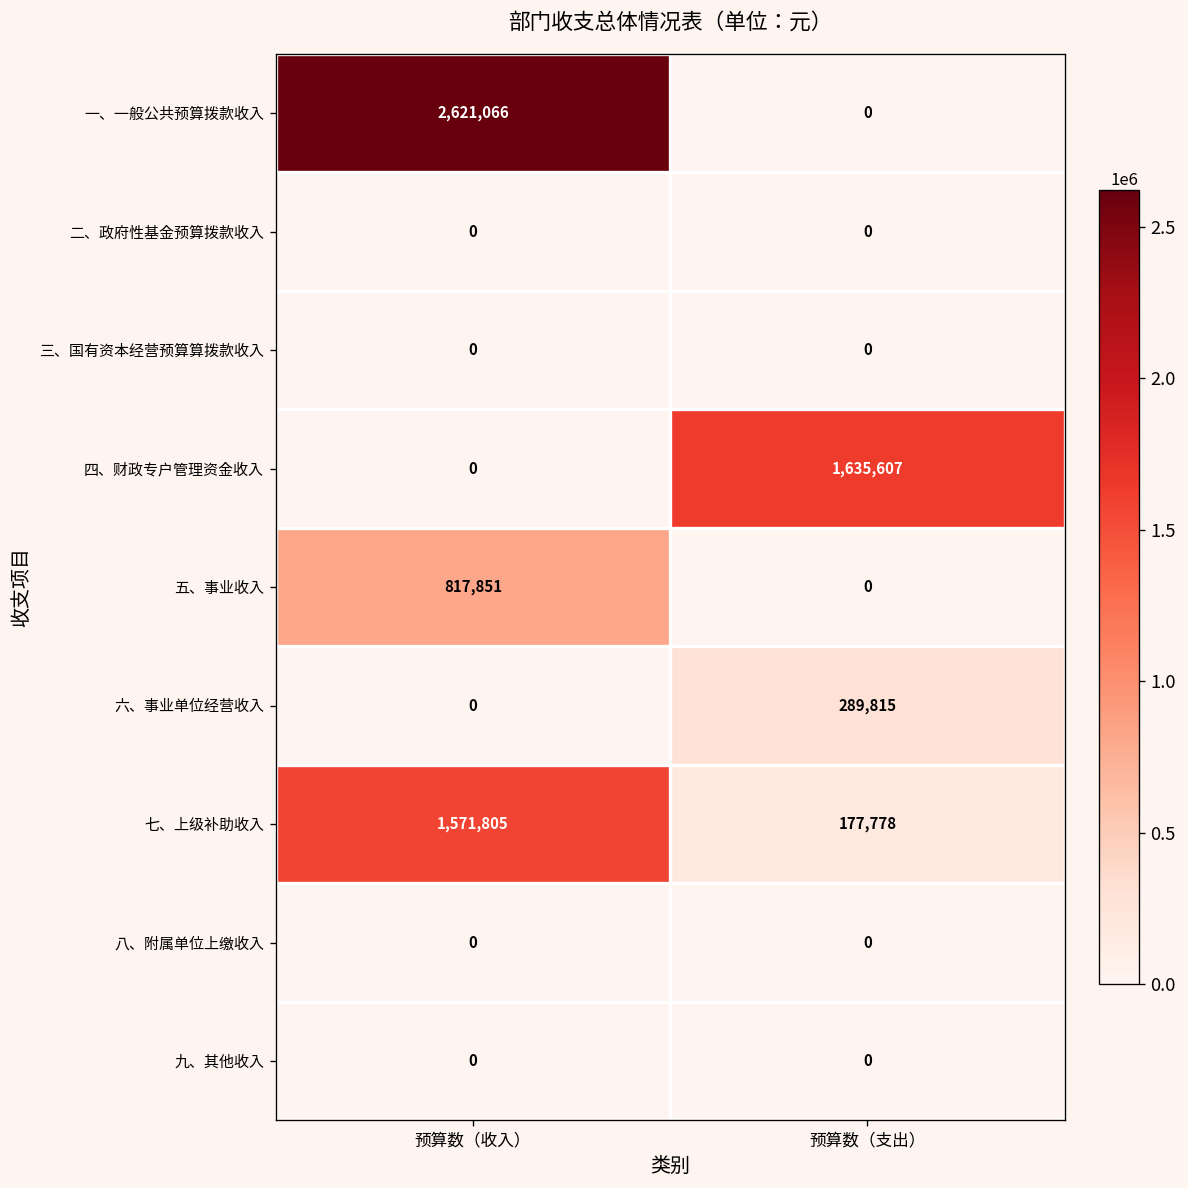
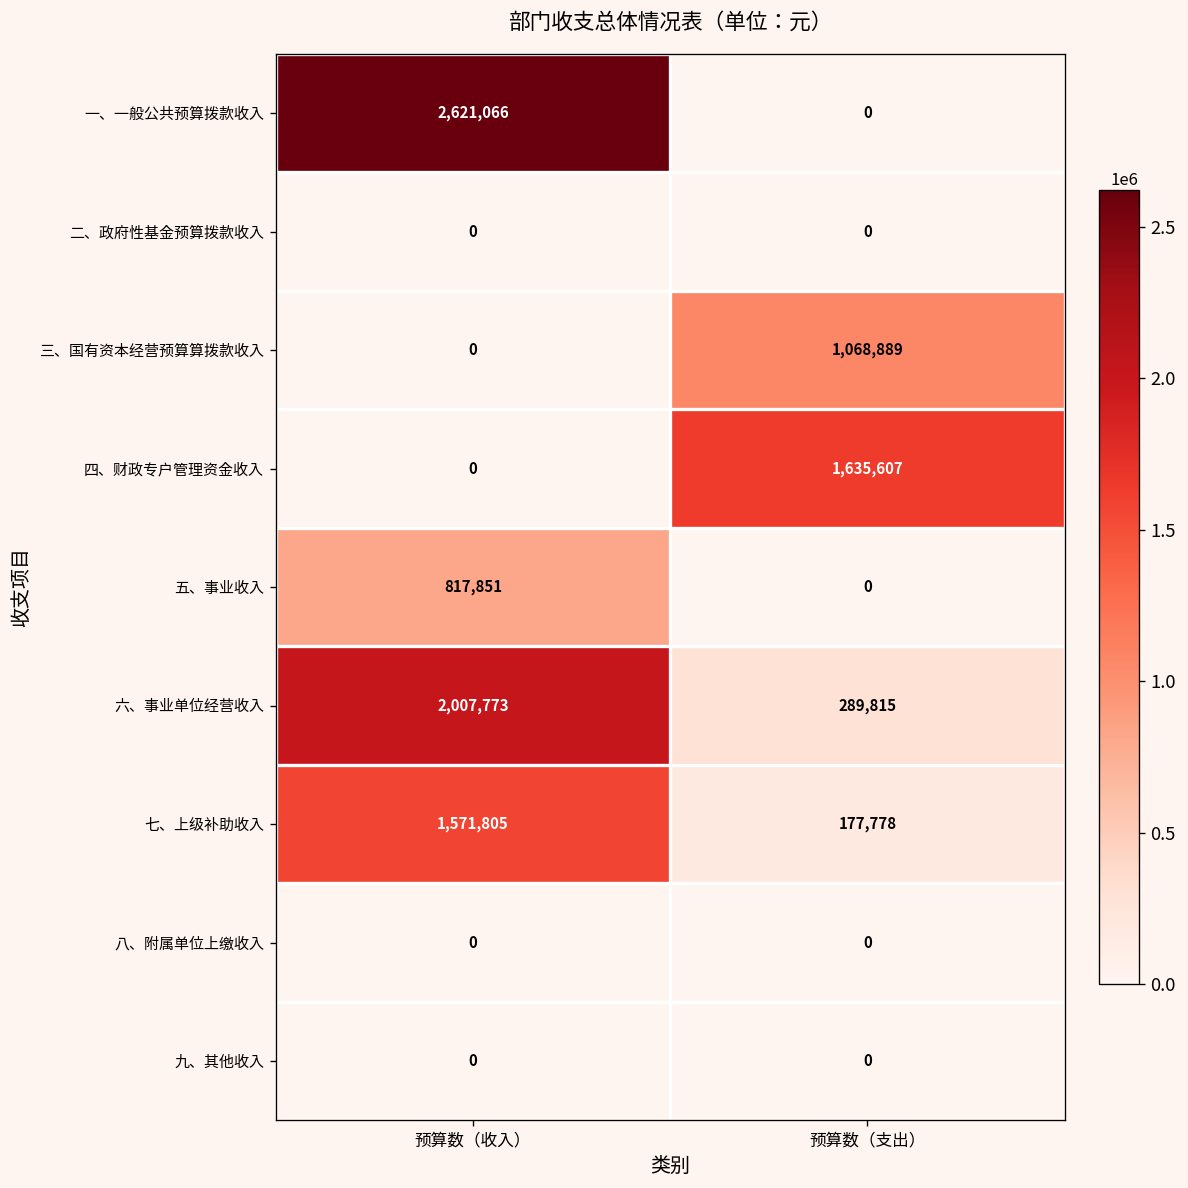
三、国有资本经营预算算拨款收入, 预算数（支出）: 0 -> 1,068,889
六、事业单位经营收入, 预算数（收入）: 0 -> 2,007,773
